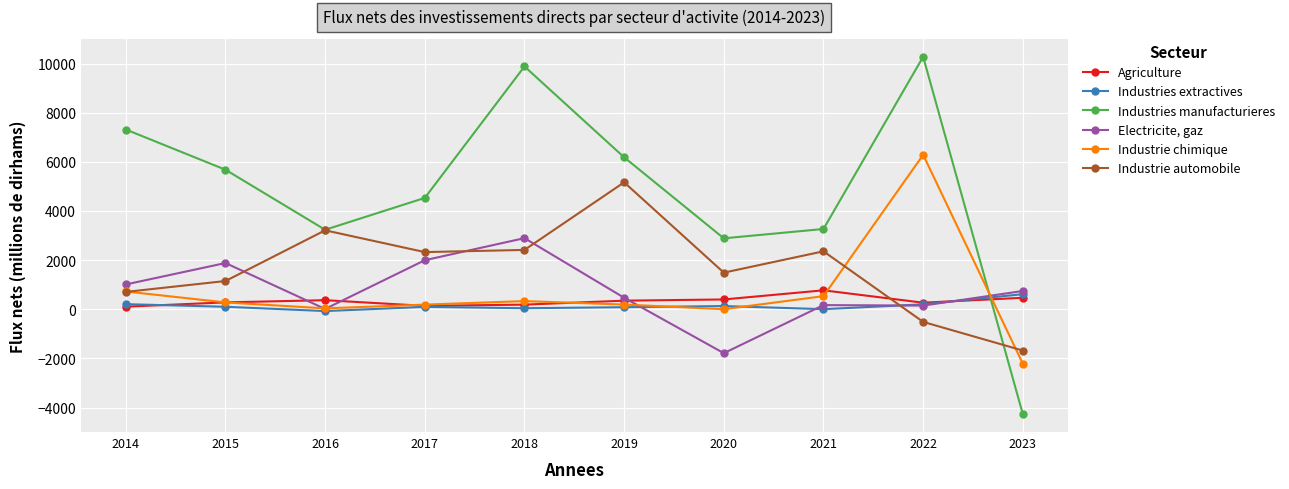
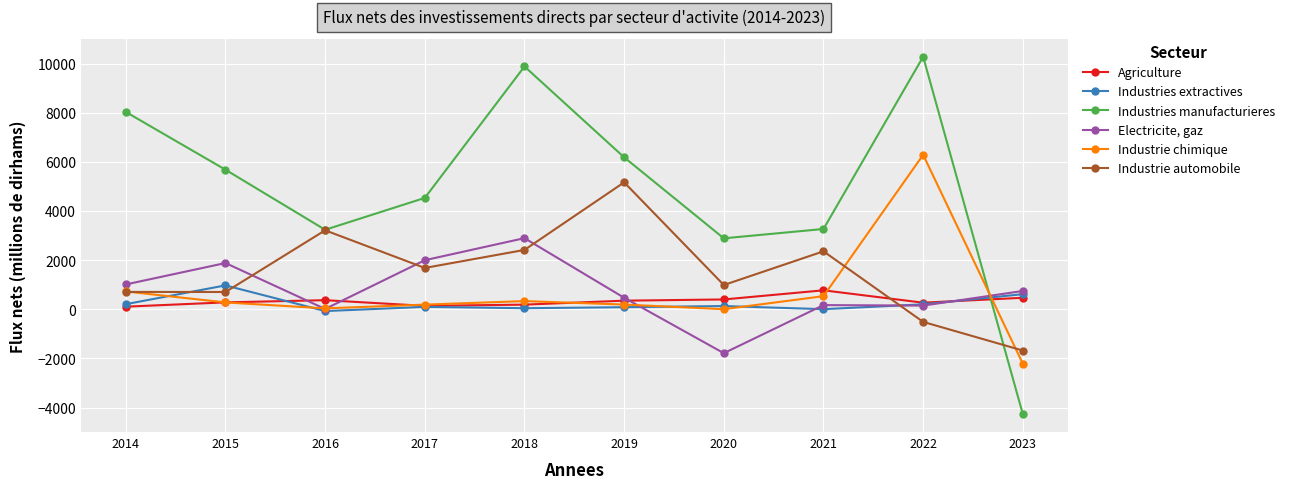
Industries manufacturieres, 2014: 7300 -> 8000
Industries extractives, 2015: 100 -> 1000
Industrie automobile, 2015: 1100 -> 700
Industrie automobile, 2017: 2300 -> 1700
Industrie automobile, 2020: 1500 -> 1000
